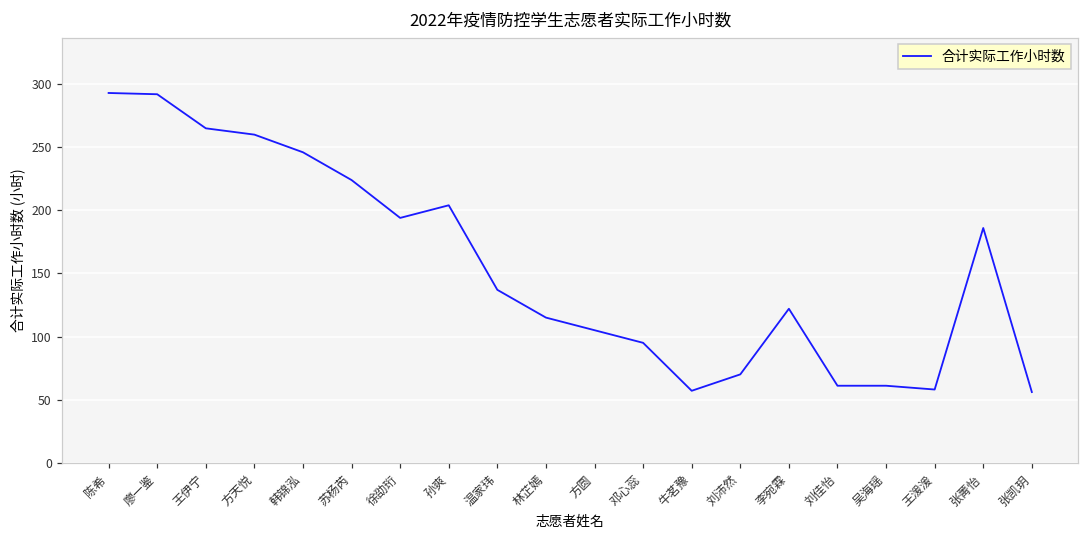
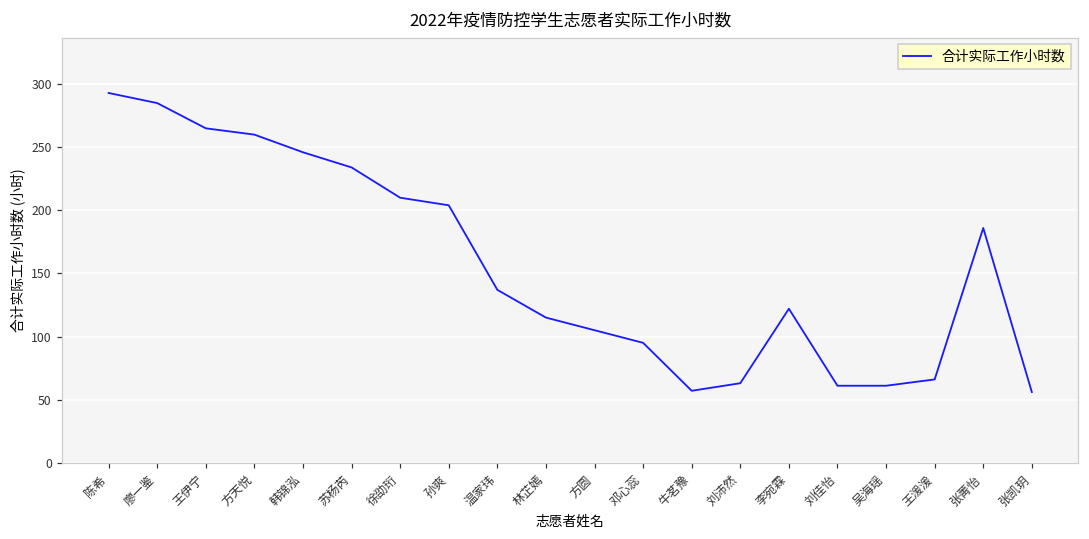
廖一鉴: 292 -> 285
苏杨芮: 224 -> 234
徐劭珩: 194 -> 210
刘沛然: 70 -> 63
王湲湲: 58 -> 66
